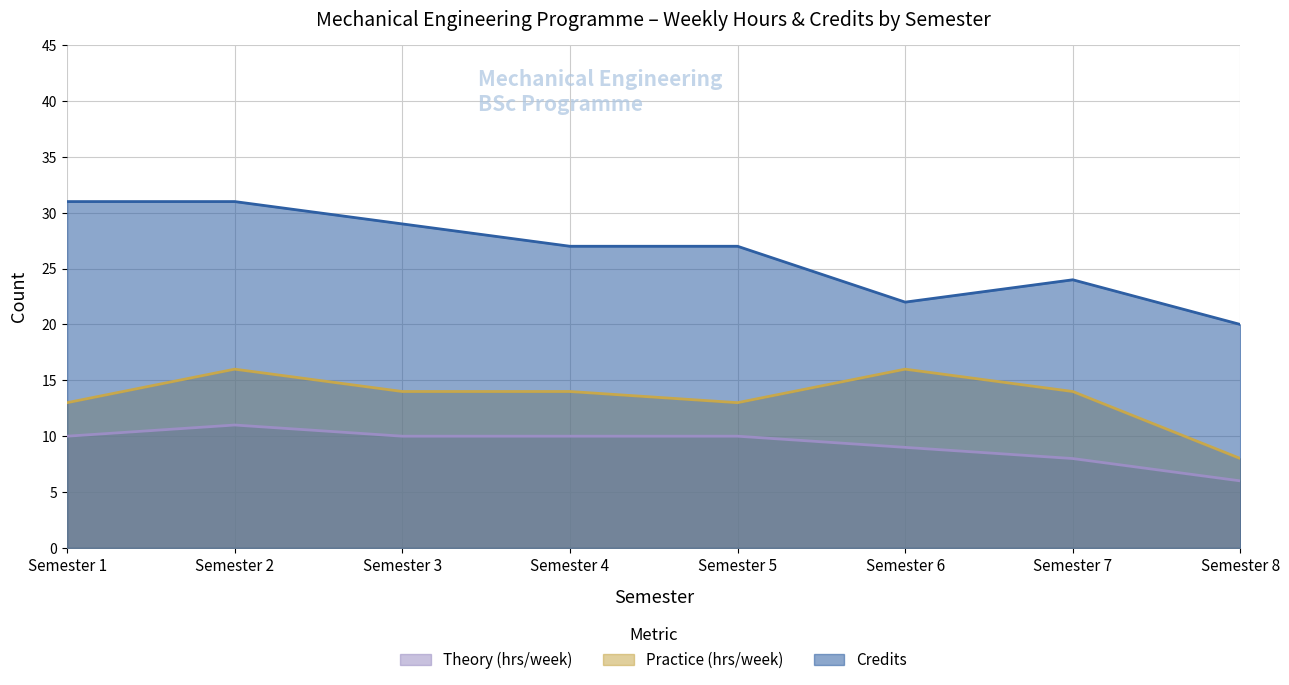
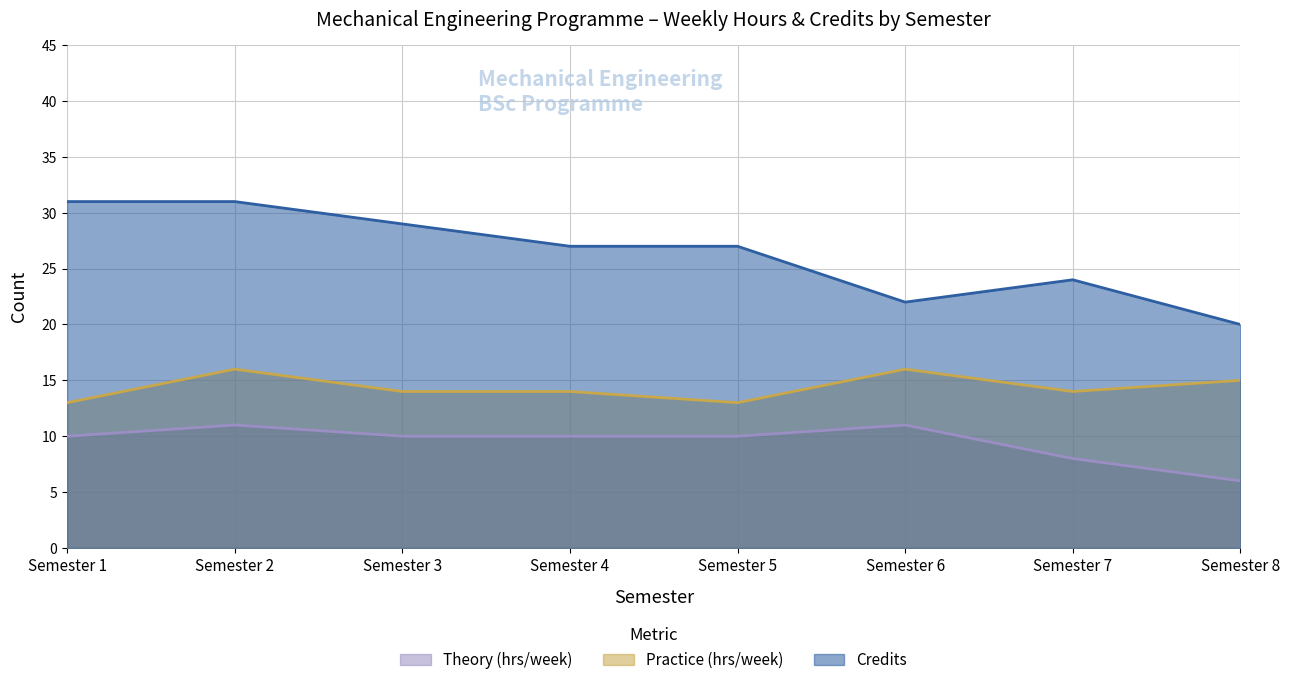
Theory (hrs/week), Semester 6: 9 -> 11
Practice (hrs/week), Semester 8: 8 -> 15
